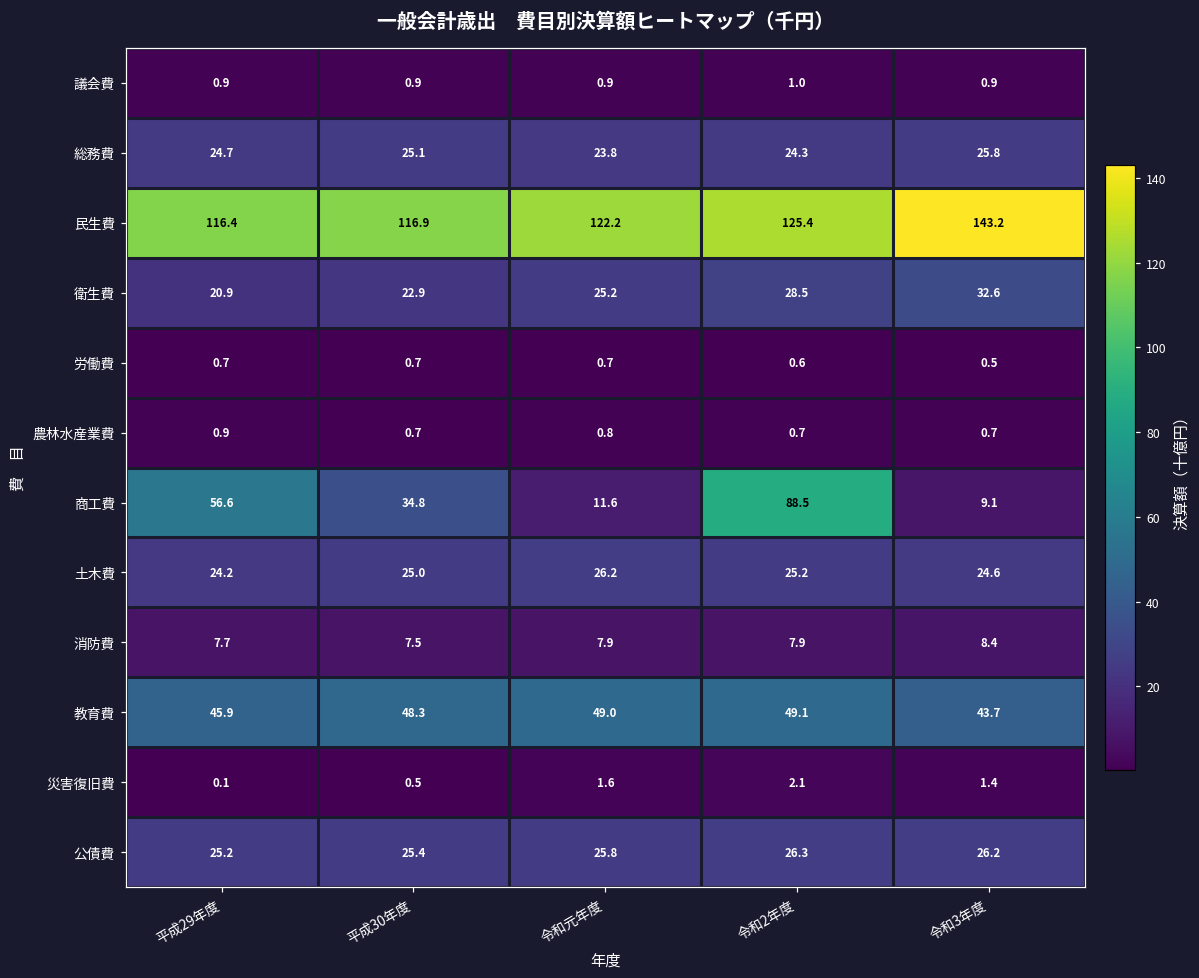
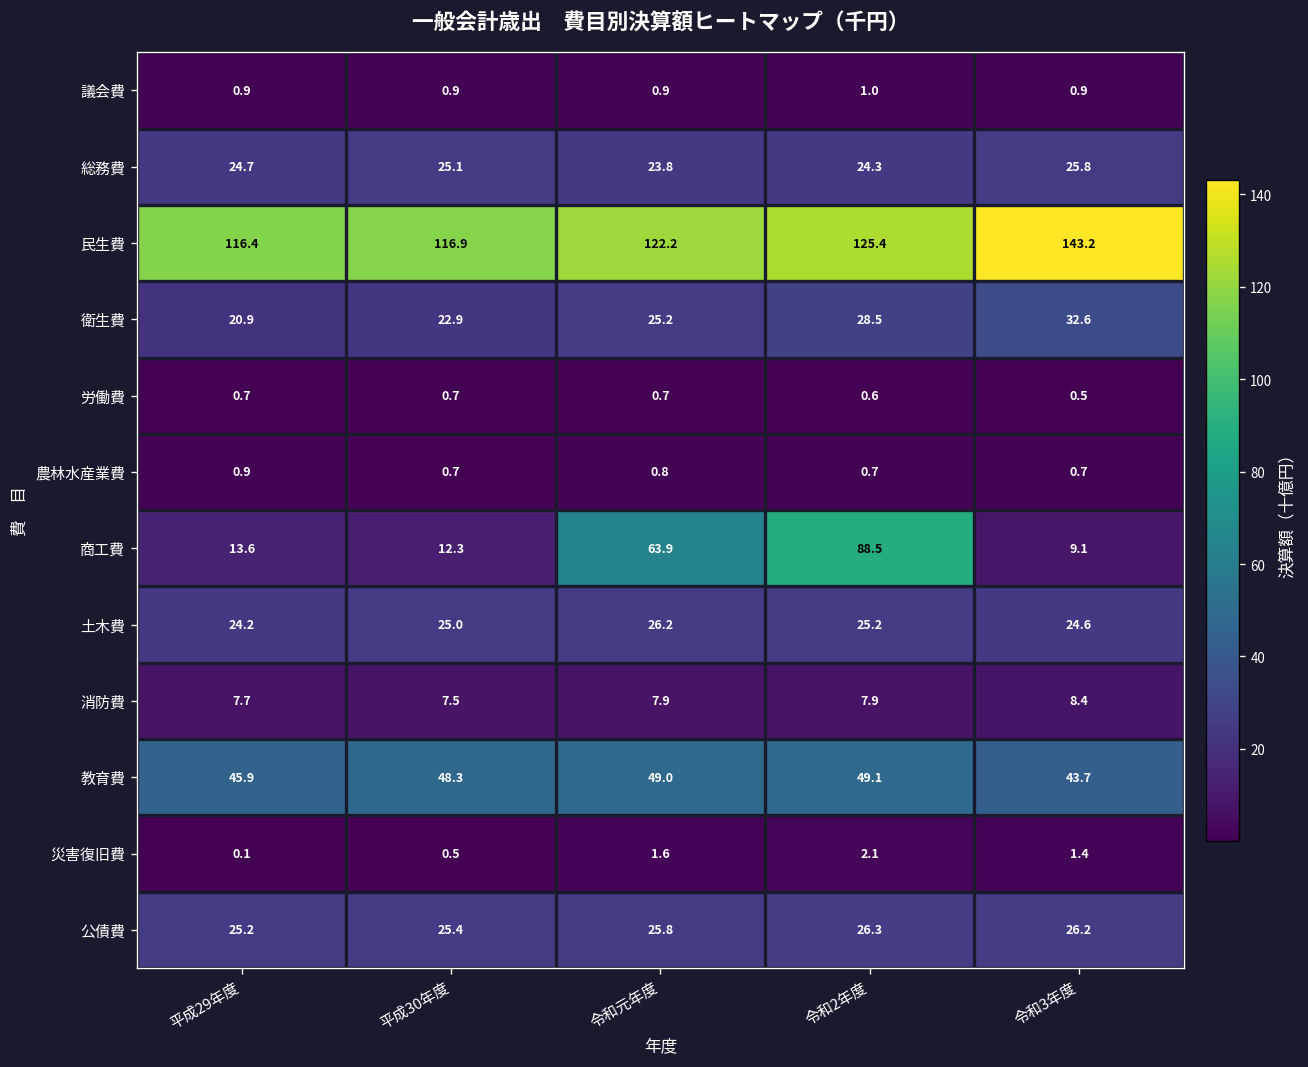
商工費, 平成29年度: 56.6 -> 13.6
商工費, 平成30年度: 34.8 -> 12.3
商工費, 令和元年度: 11.6 -> 63.9
